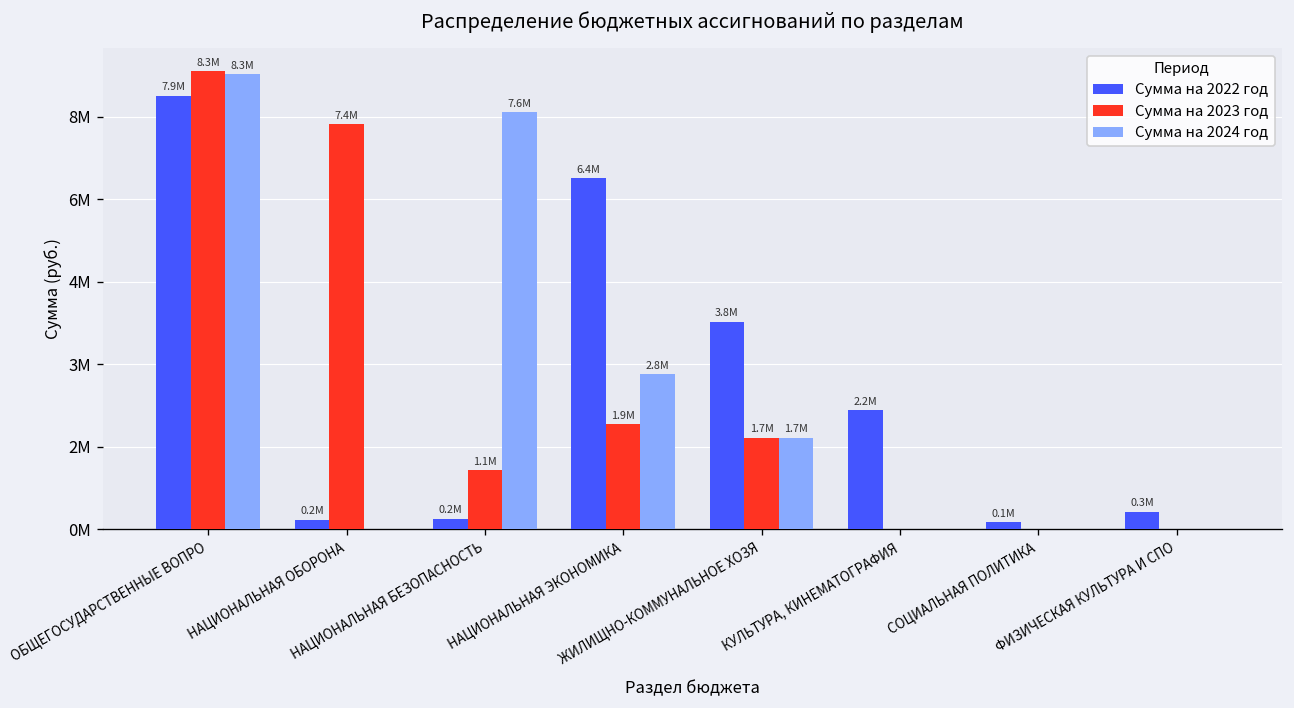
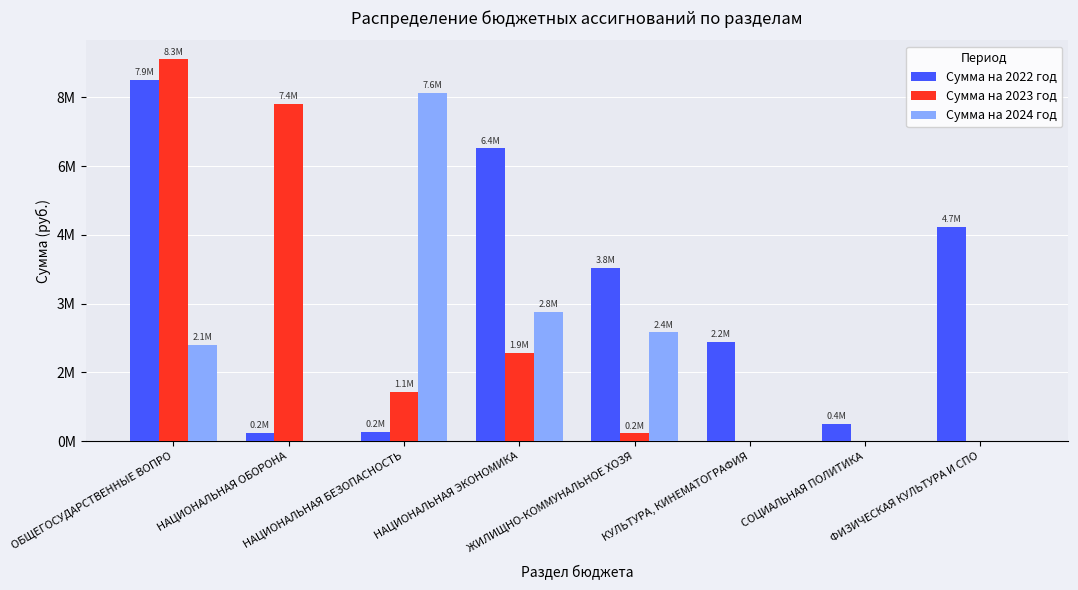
Сумма на 2024 год, ОБЩЕГОСУДАРСТВЕННЫЕ ВОПРО: 8.3M -> 2.1M
Сумма на 2023 год, ЖИЛИЩНО-КОММУНАЛЬНОЕ ХОЗЯ: 1.7M -> 0.2M
Сумма на 2024 год, ЖИЛИЩНО-КОММУНАЛЬНОЕ ХОЗЯ: 1.7M -> 2.4M
Сумма на 2022 год, СОЦИАЛЬНАЯ ПОЛИТИКА: 0.1M -> 0.4M
Сумма на 2022 год, ФИЗИЧЕСКАЯ КУЛЬТУРА И СПО: 0.3M -> 4.7M
